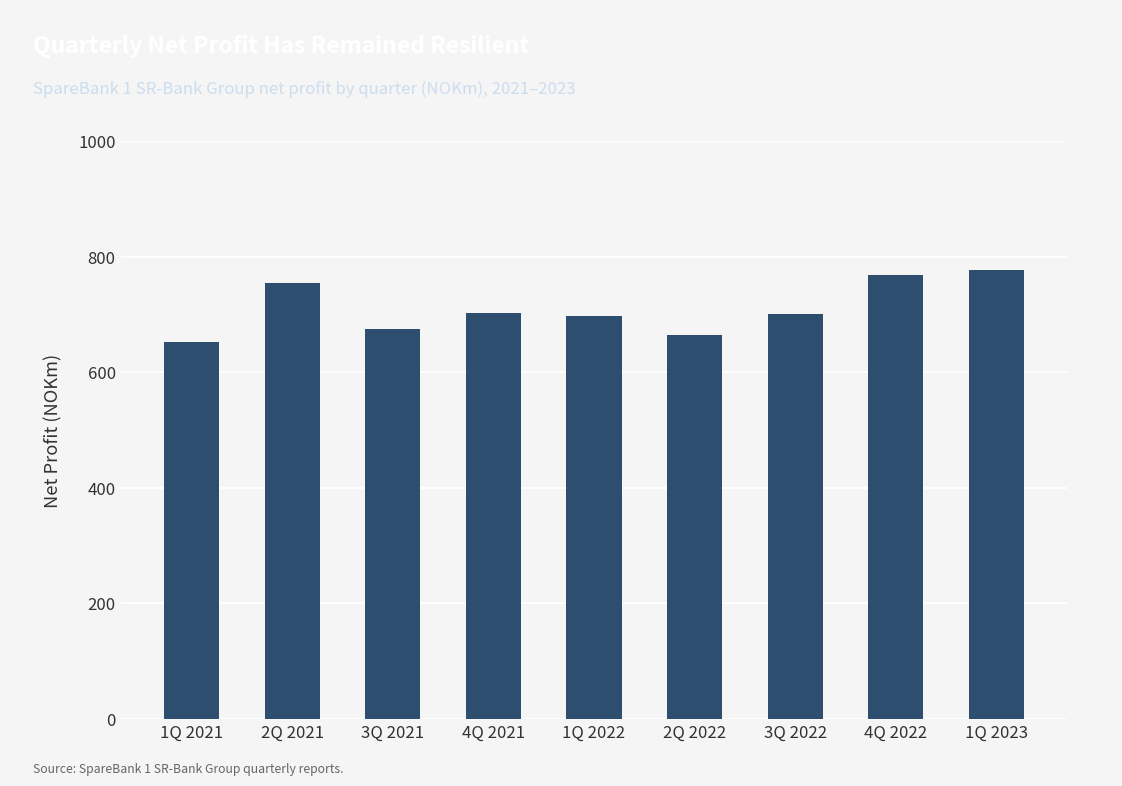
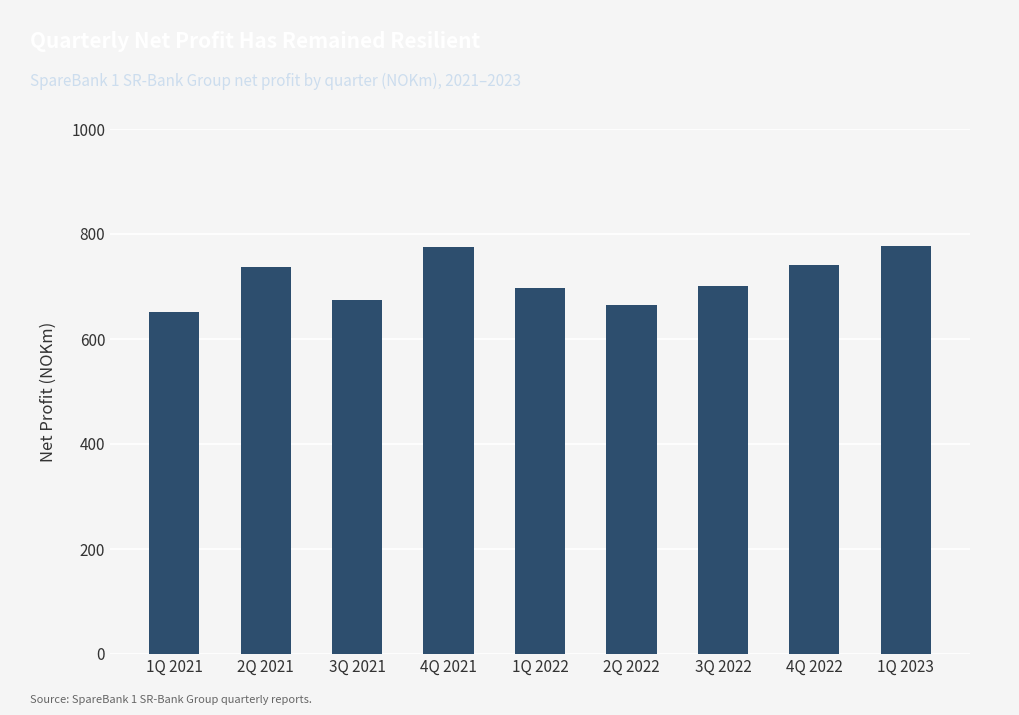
2Q 2021: 760 -> 740
4Q 2021: 700 -> 780
4Q 2022: 770 -> 740
